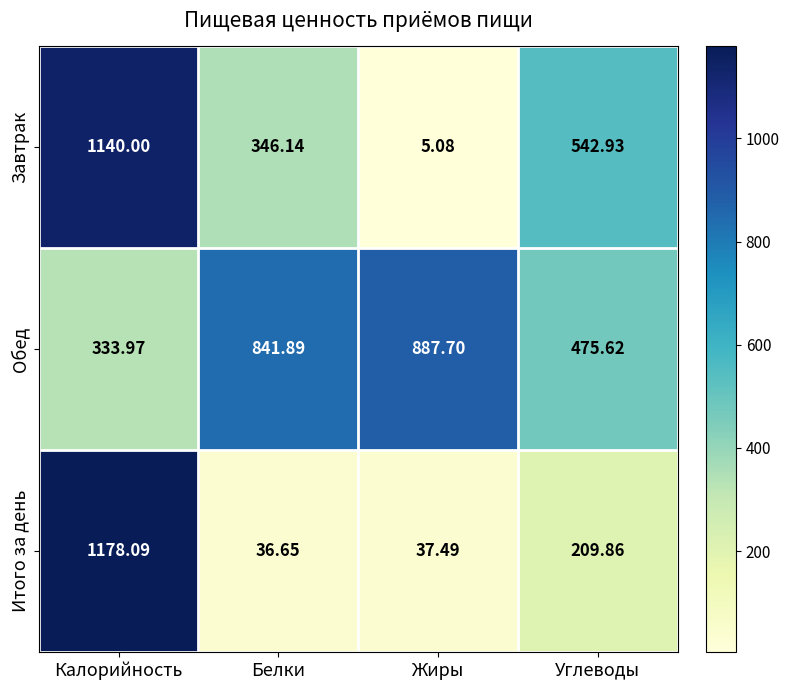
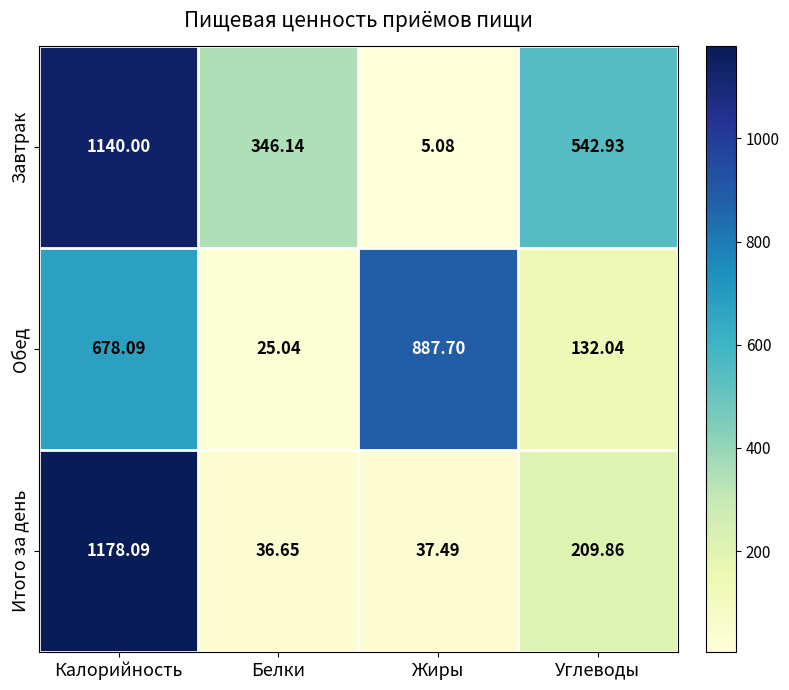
Обед, Калорийность: 333.97 -> 678.09
Обед, Белки: 841.89 -> 25.04
Обед, Углеводы: 475.62 -> 132.04
